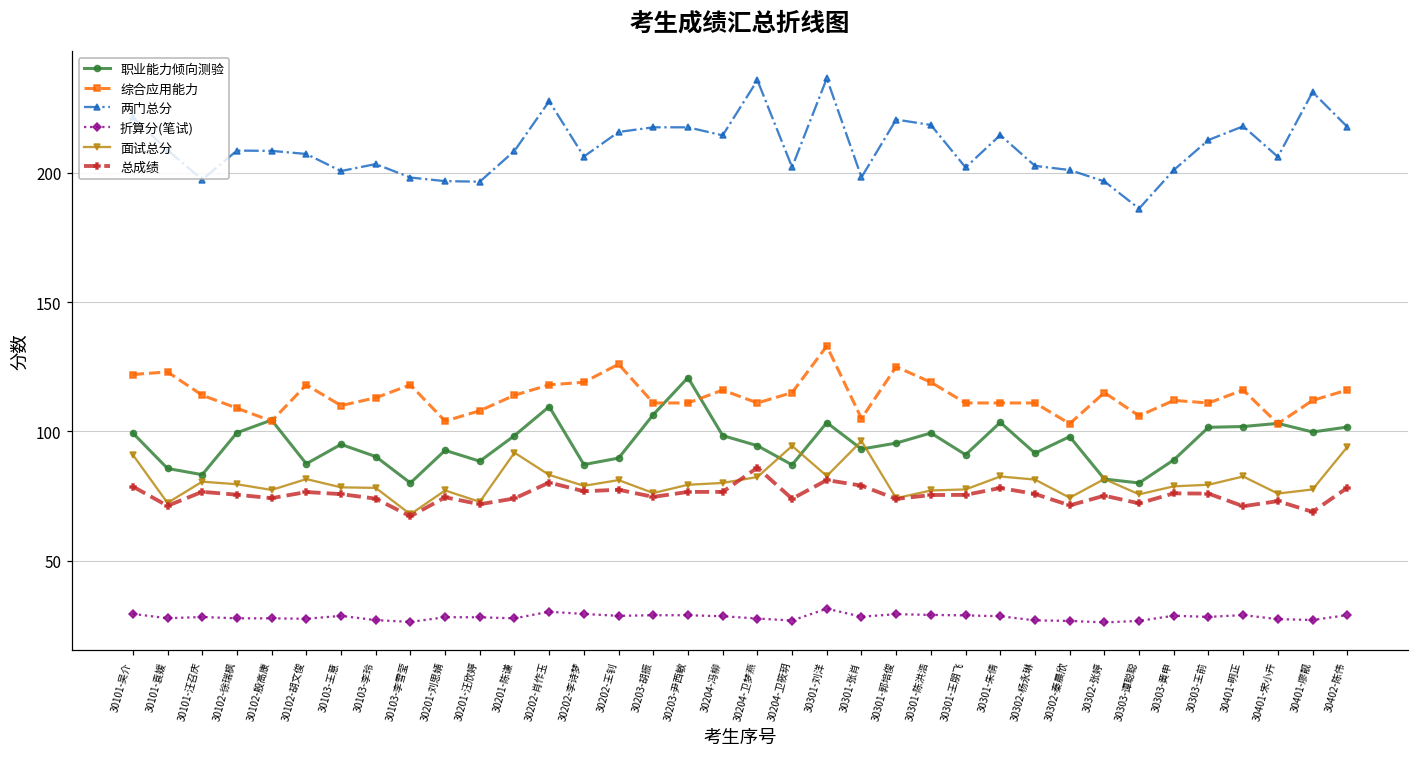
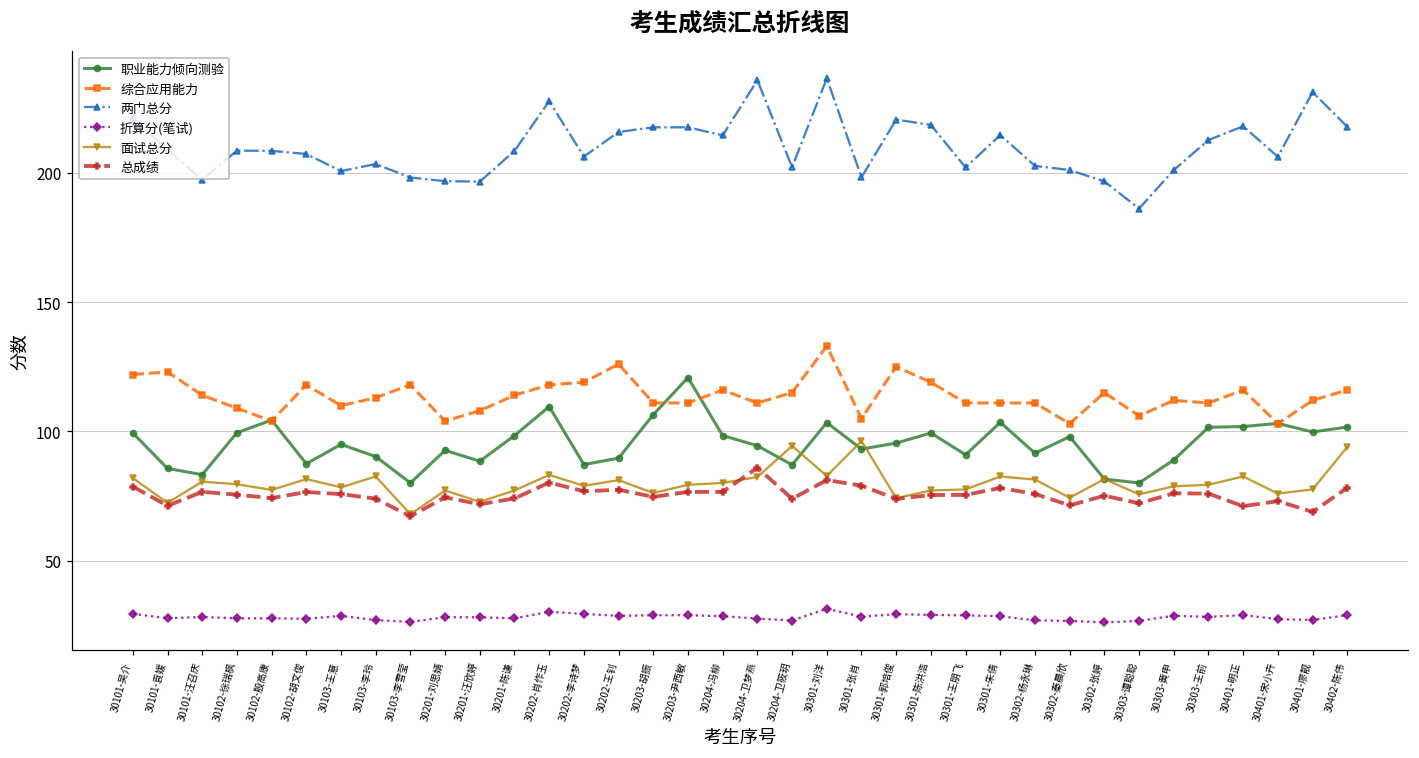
面试总分, 30101-吴介: 91 -> 82
面试总分, 30103-李玲: 78 -> 83
面试总分, 30201-陈谦: 92 -> 77
